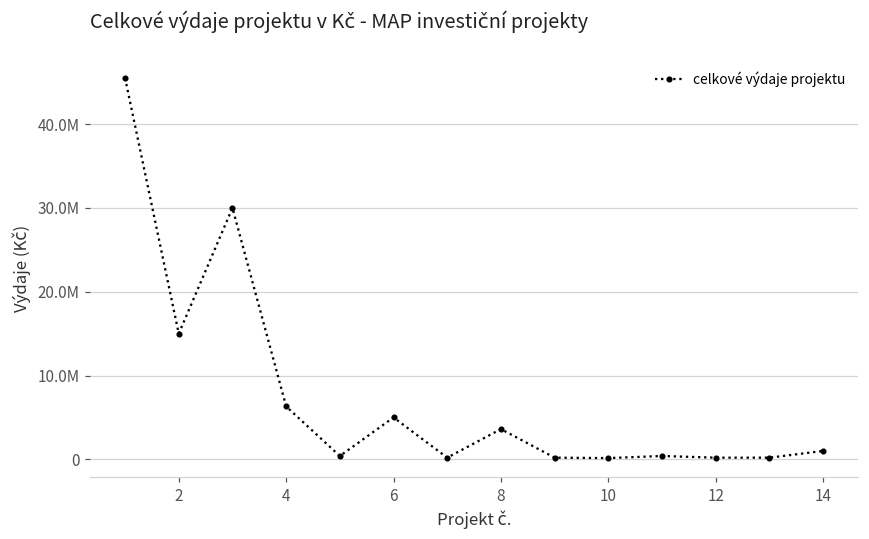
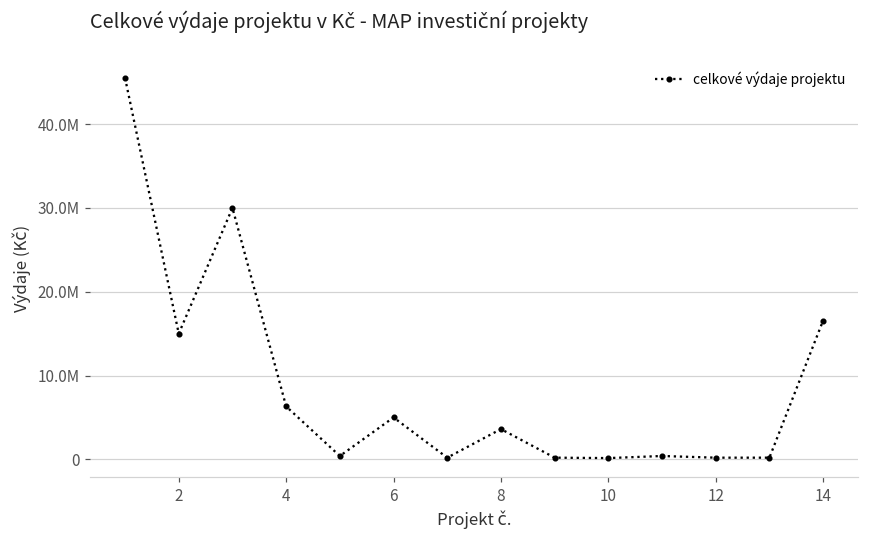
14: 1000000 -> 17000000
